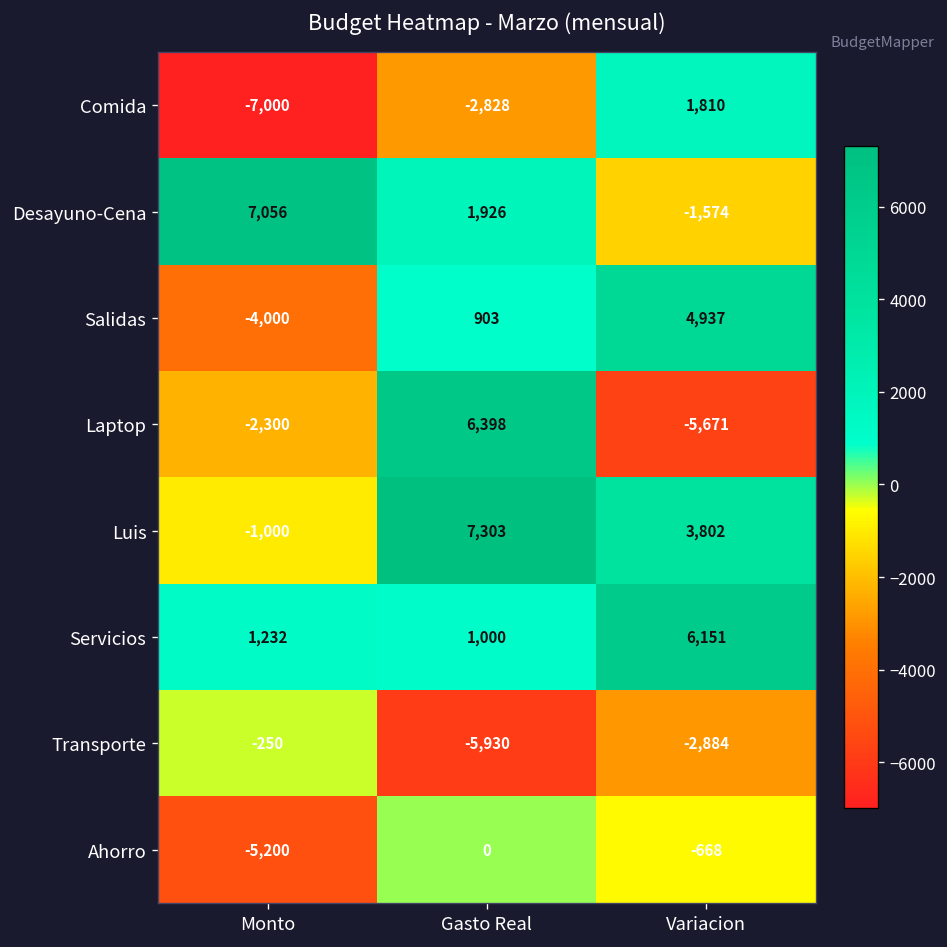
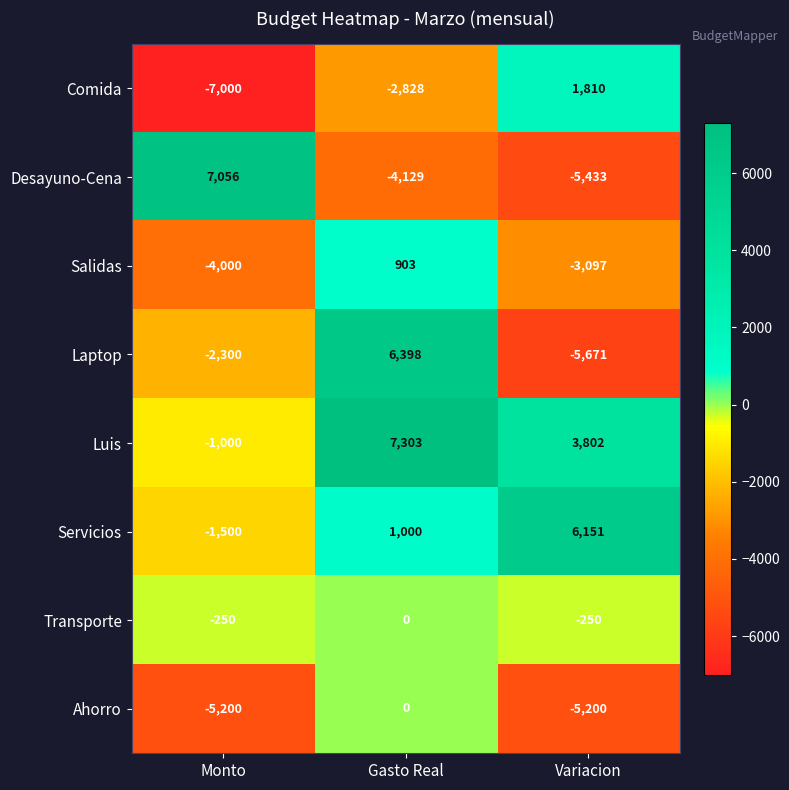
Desayuno-Cena, Gasto Real: 1,926 -> -4,129
Desayuno-Cena, Variacion: -1,574 -> -5,433
Salidas, Variacion: 4,937 -> -3,097
Servicios, Monto: 1,232 -> -1,500
Transporte, Gasto Real: -5,930 -> 0
Transporte, Variacion: -2,884 -> -250
Ahorro, Variacion: -668 -> -5,200
